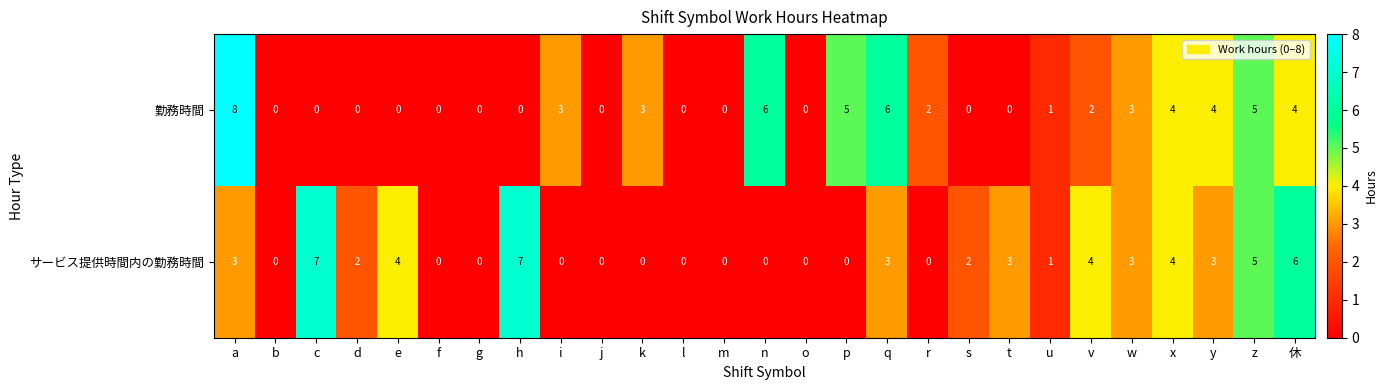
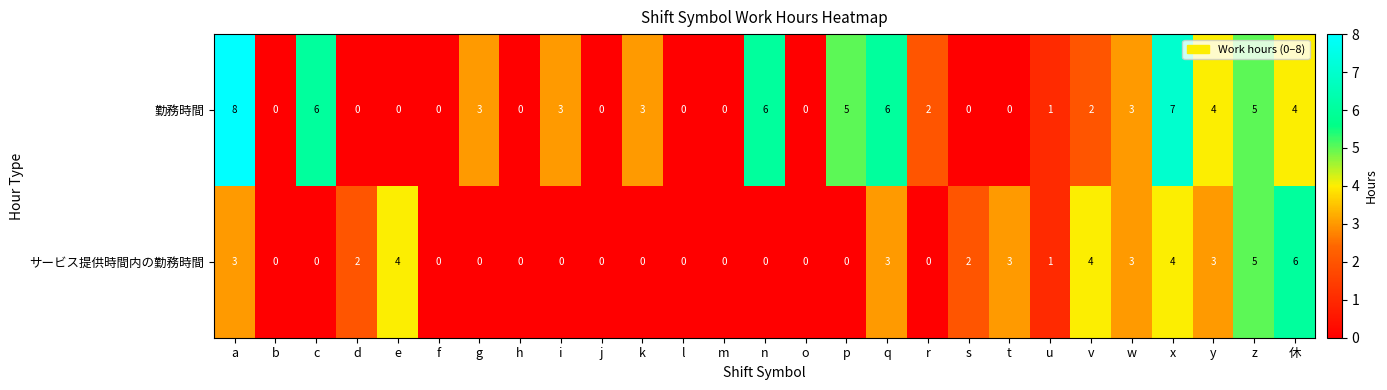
勤務時間, c: 0 -> 6
勤務時間, g: 0 -> 3
勤務時間, x: 4 -> 7
サービス提供時間内の勤務時間, c: 7 -> 0
サービス提供時間内の勤務時間, h: 7 -> 0
